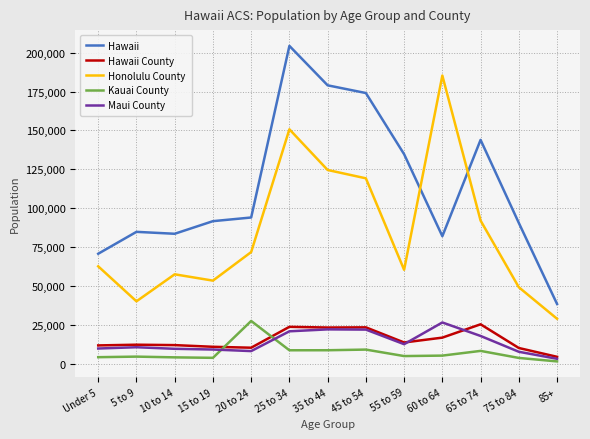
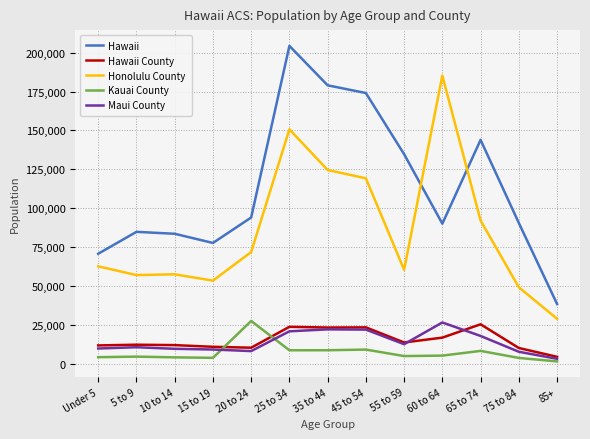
Honolulu County, 5 to 9: 40,000 -> 57,000
Hawaii, 15 to 19: 92,000 -> 78,000
Hawaii, 60 to 64: 82,000 -> 90,000
